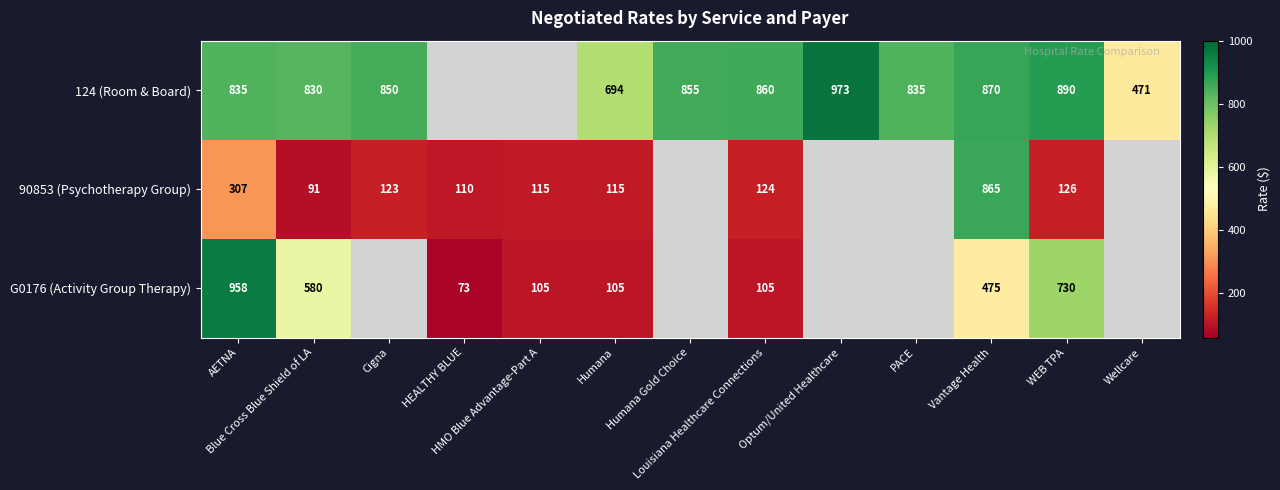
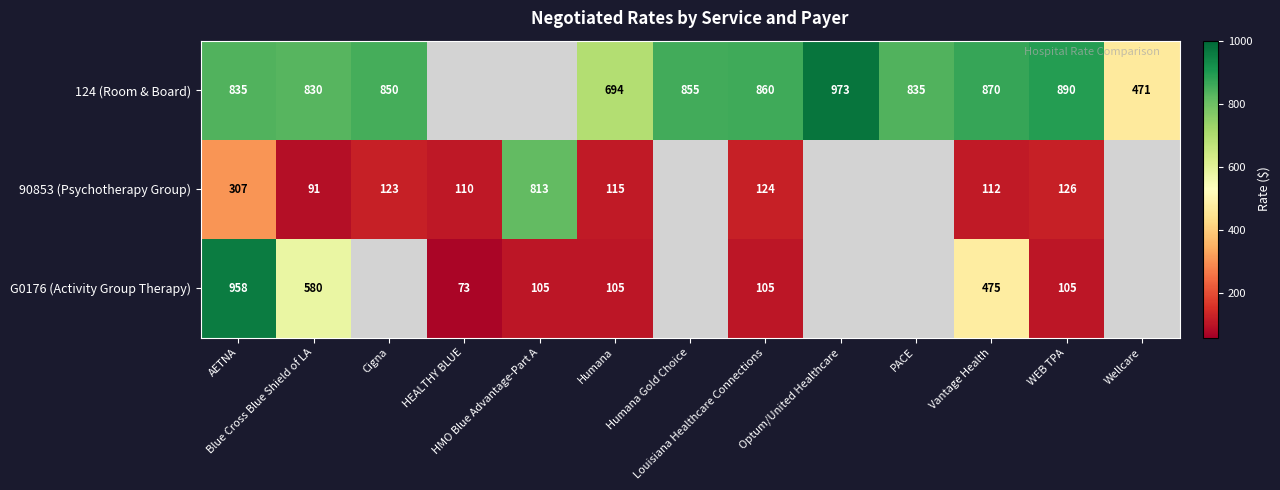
90853 (Psychotherapy Group), HMO Blue Advantage-Part A: 115 -> 813
90853 (Psychotherapy Group), Vantage Health: 865 -> 112
G0176 (Activity Group Therapy), WEB TPA: 730 -> 105
